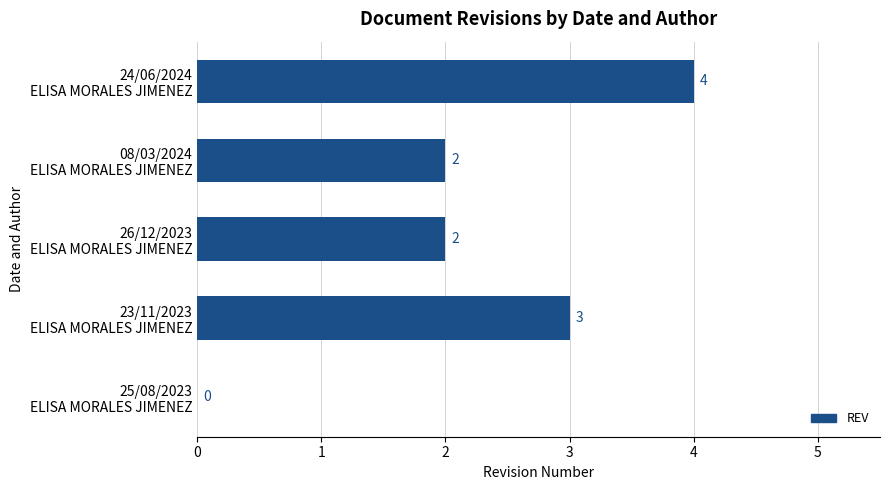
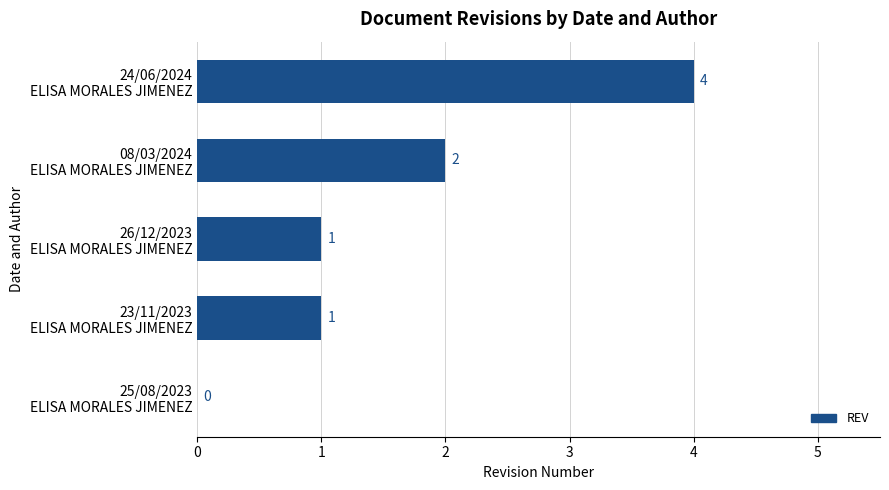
26/12/2023 ELISA MORALES JIMENEZ: 2 -> 1
23/11/2023 ELISA MORALES JIMENEZ: 3 -> 1
